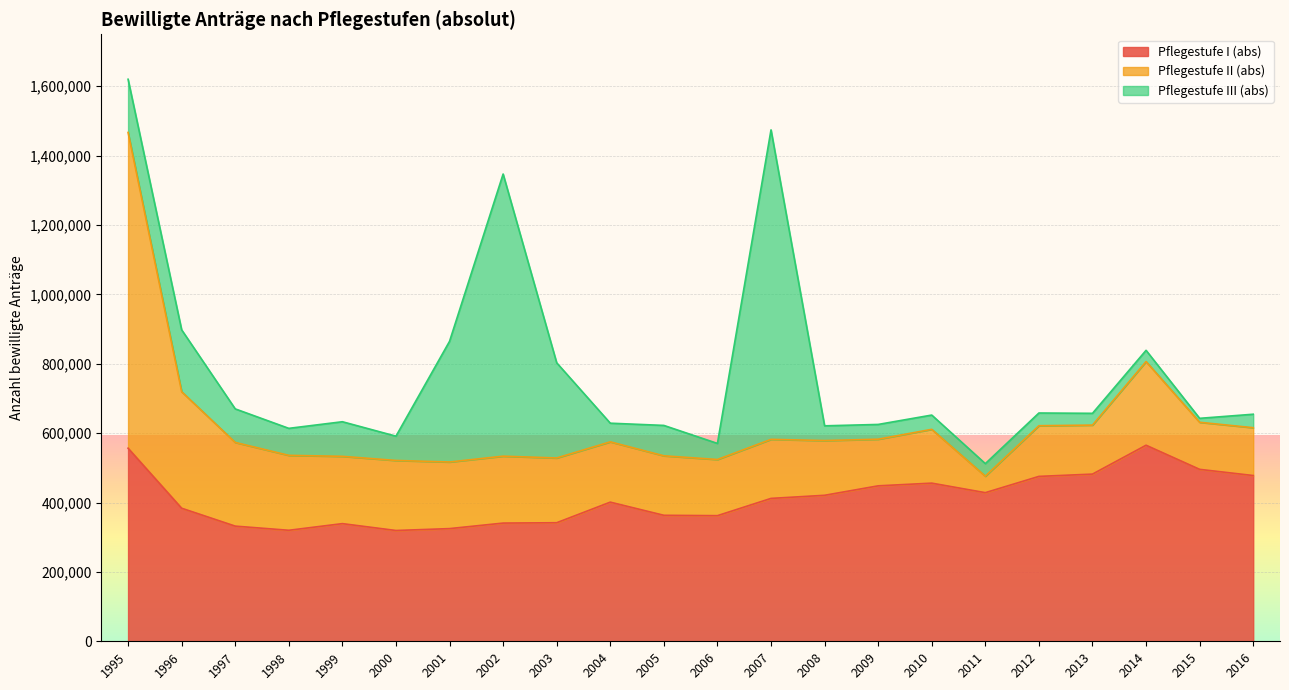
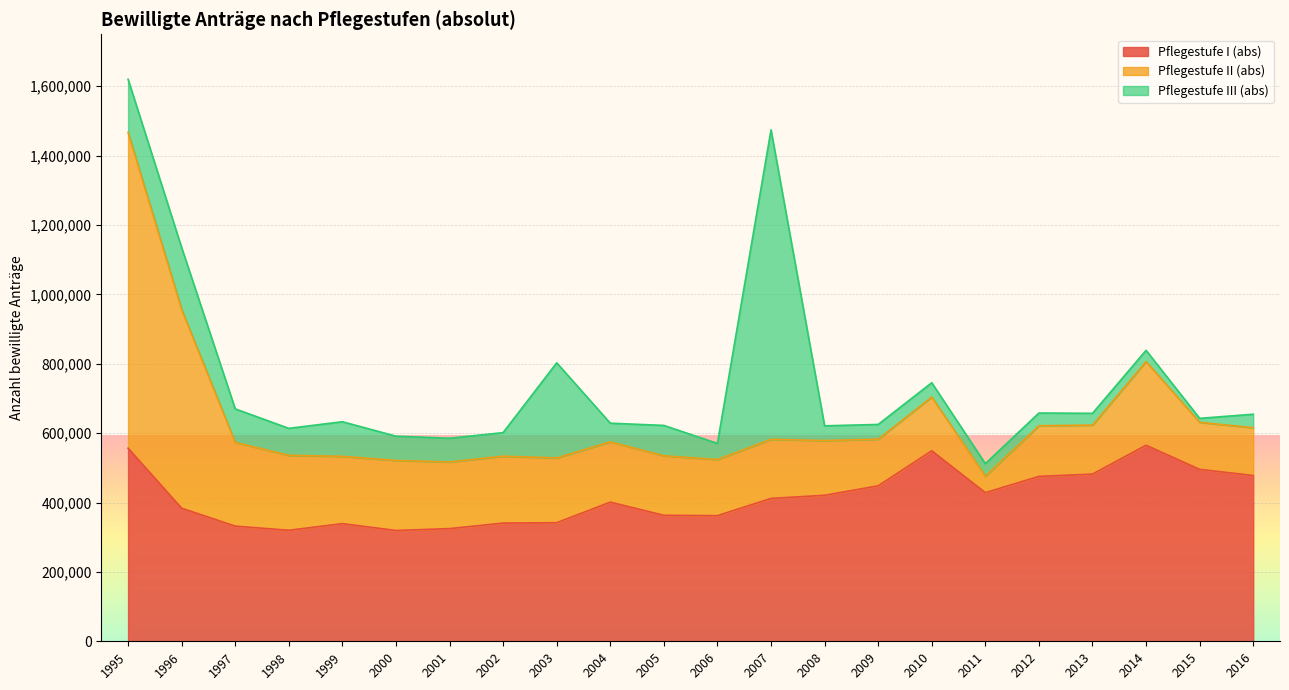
Pflegestufe II (abs), 1996: 340,000 -> 570,000
Pflegestufe III (abs), 2001: 350,000 -> 70,000
Pflegestufe III (abs), 2002: 810,000 -> 70,000
Pflegestufe I (abs), 2010: 460,000 -> 550,000
